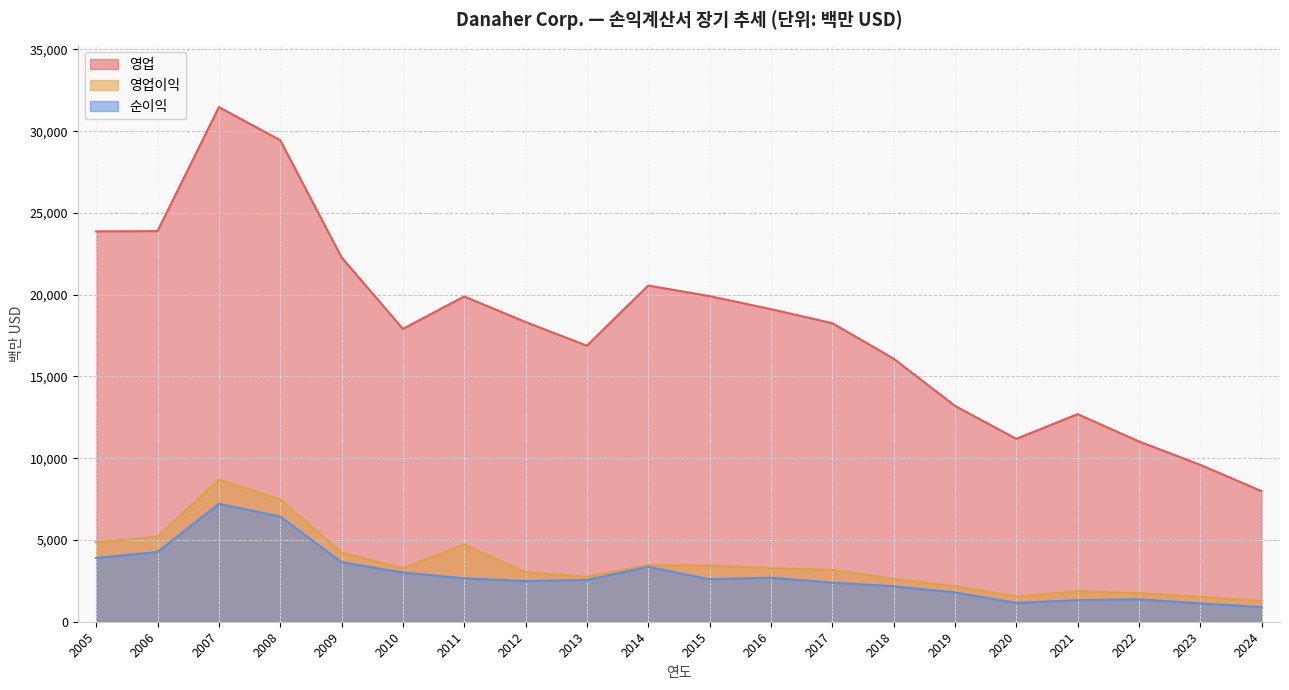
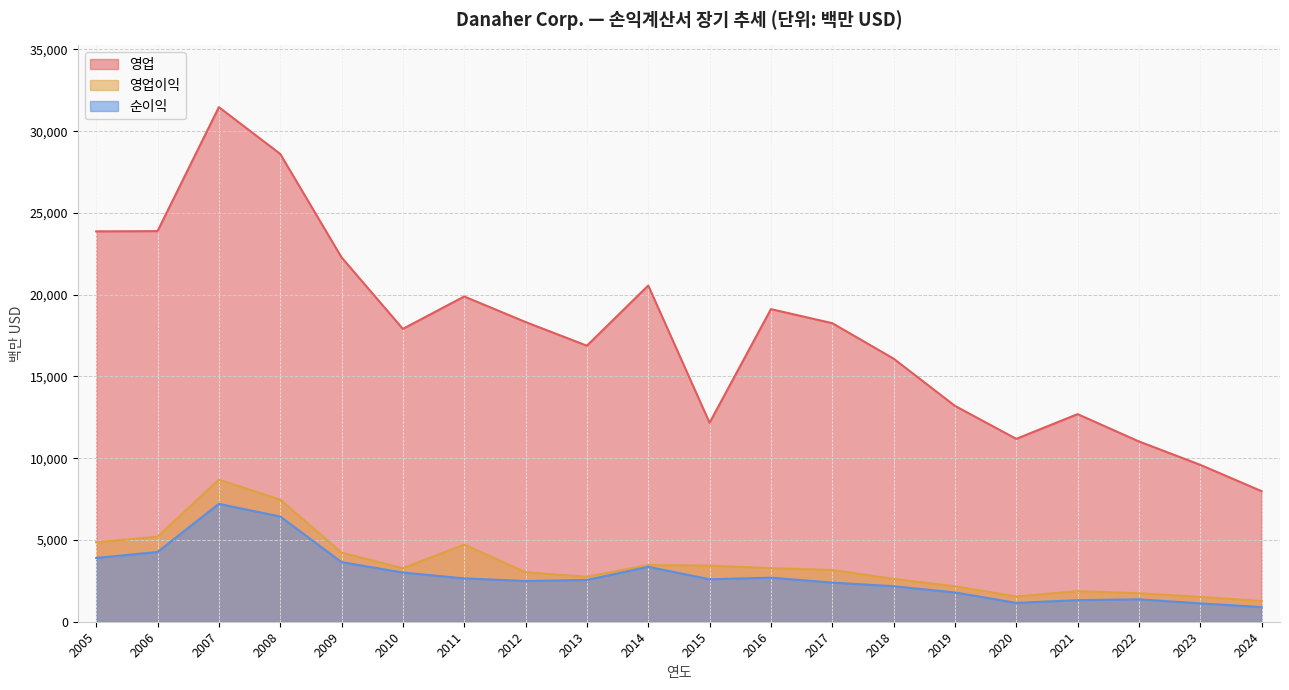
영업, 2008: 29,500 -> 28,600
영업, 2015: 19,900 -> 12,200
